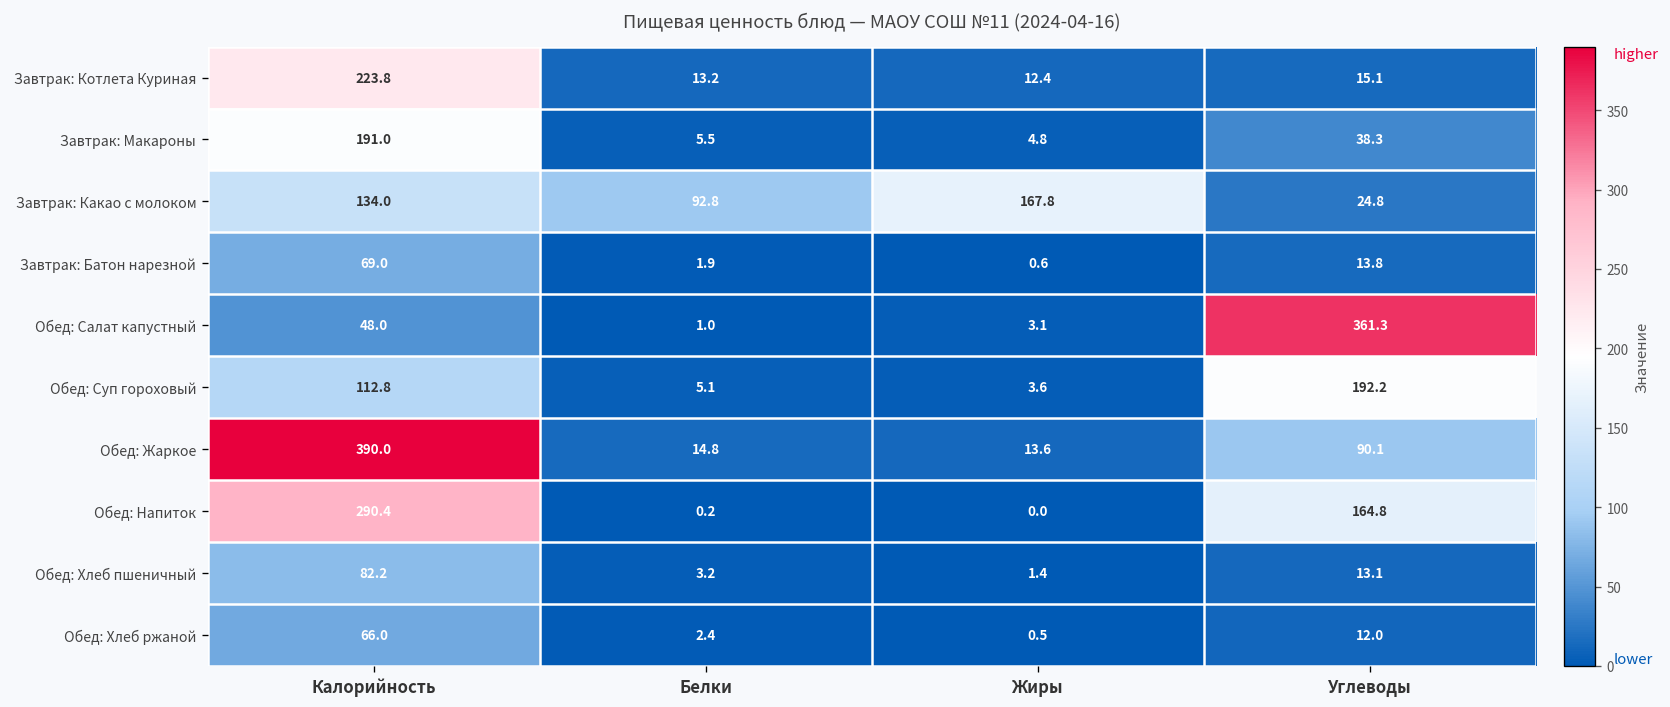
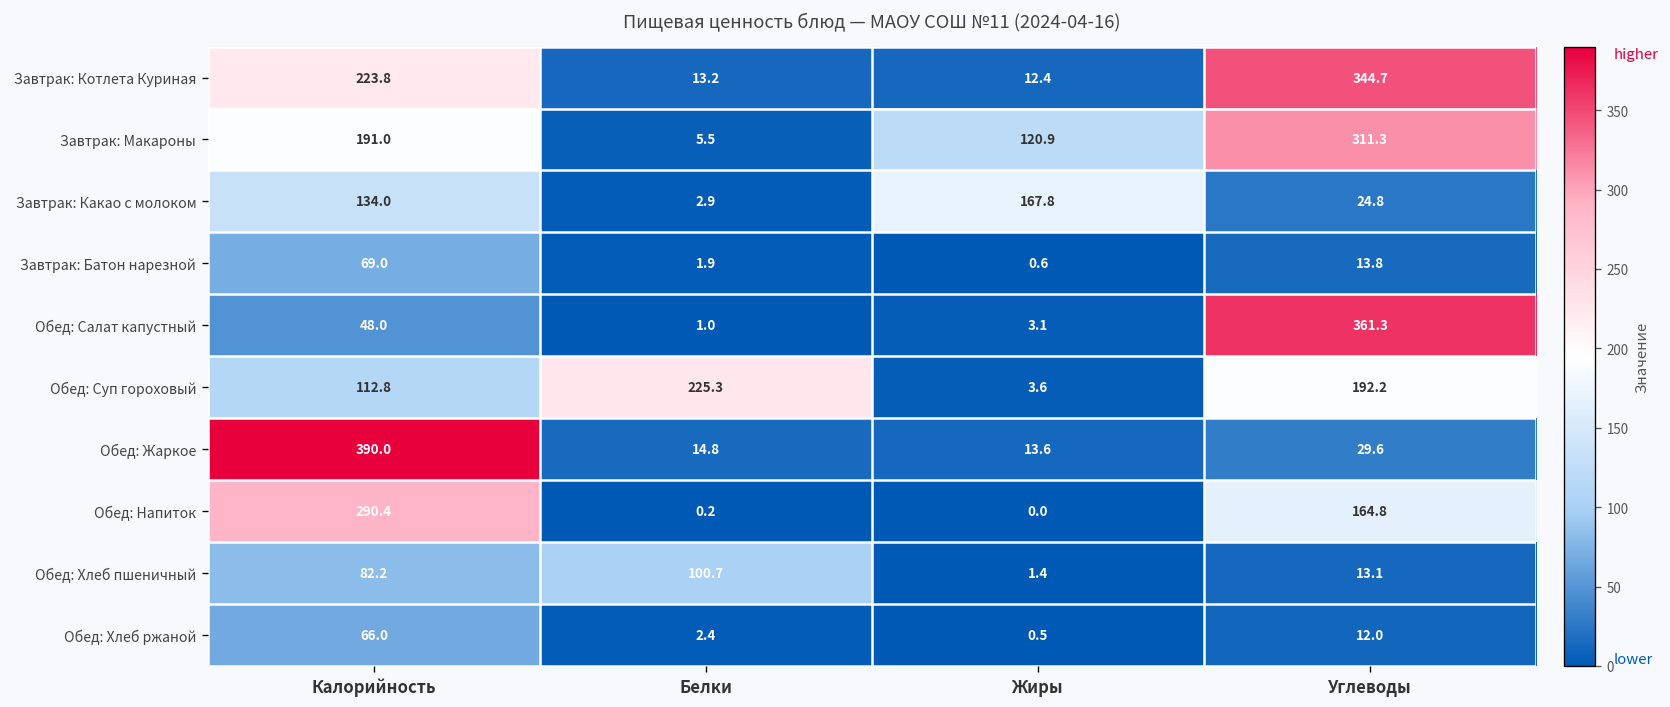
Завтрак: Котлета Куриная, Углеводы: 15.1 -> 344.7
Завтрак: Макароны, Жиры: 4.8 -> 120.9
Завтрак: Макароны, Углеводы: 38.3 -> 311.3
Завтрак: Какао с молоком, Белки: 92.8 -> 2.9
Обед: Суп гороховый, Белки: 5.1 -> 225.3
Обед: Жаркое, Углеводы: 90.1 -> 29.6
Обед: Хлеб пшеничный, Белки: 3.2 -> 100.7
